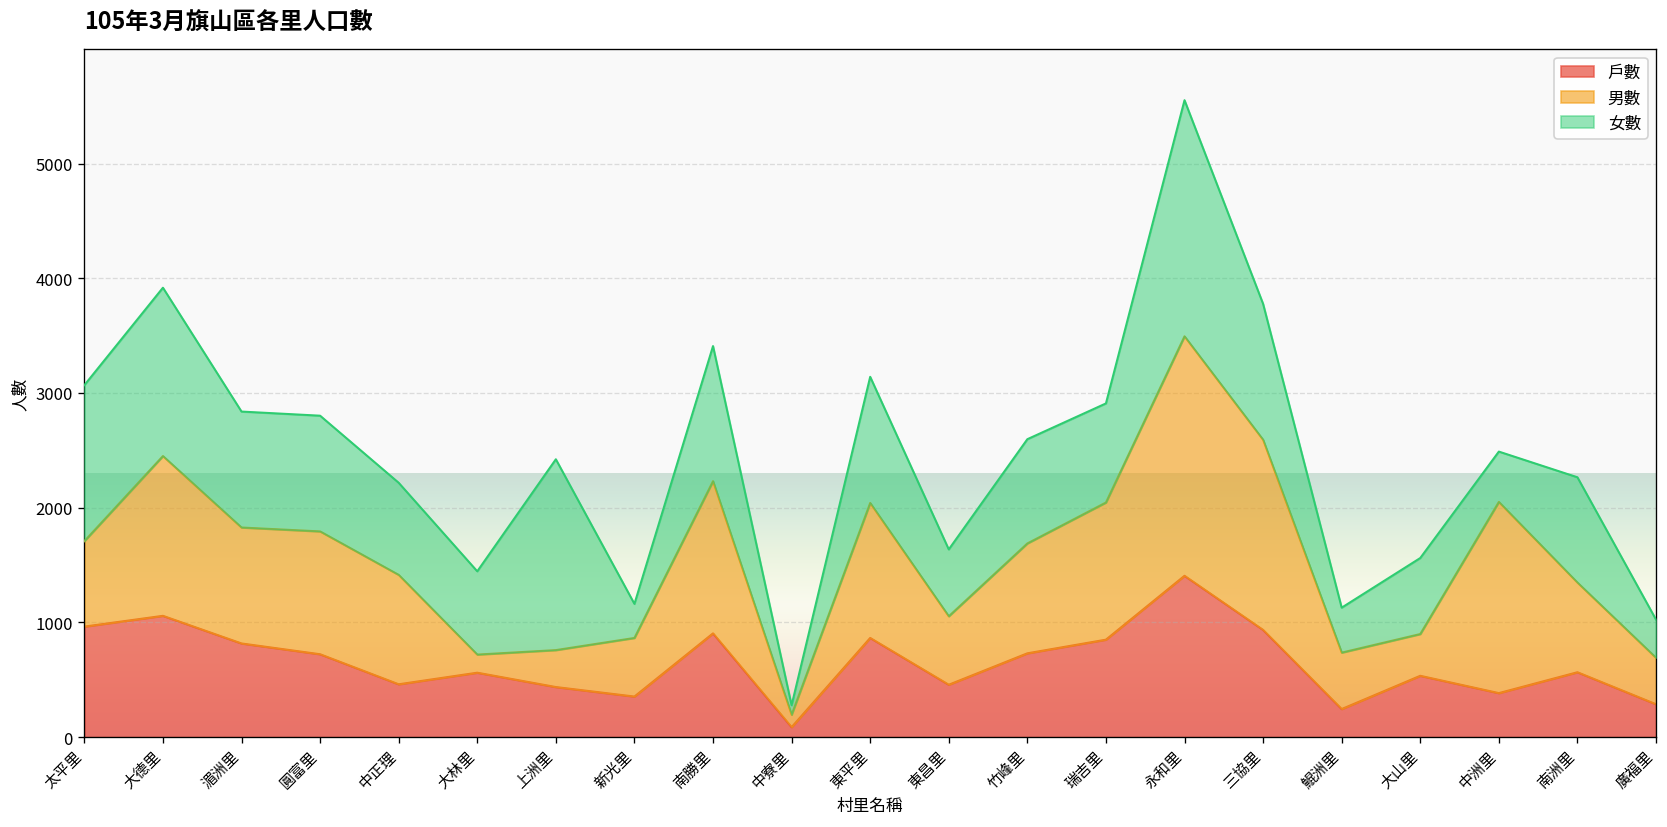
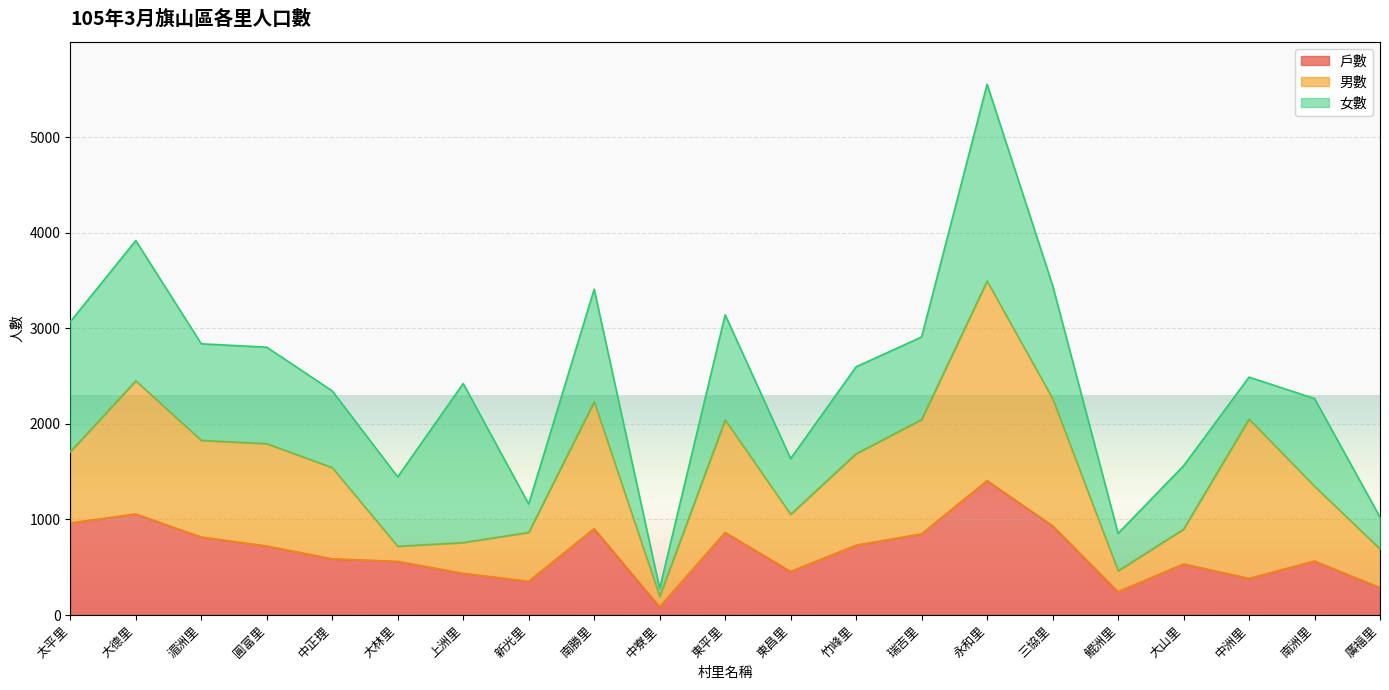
戶數, 中正理: 500 -> 600
男數, 三協里: 1700 -> 1300
男數, 鯤洲里: 500 -> 200
